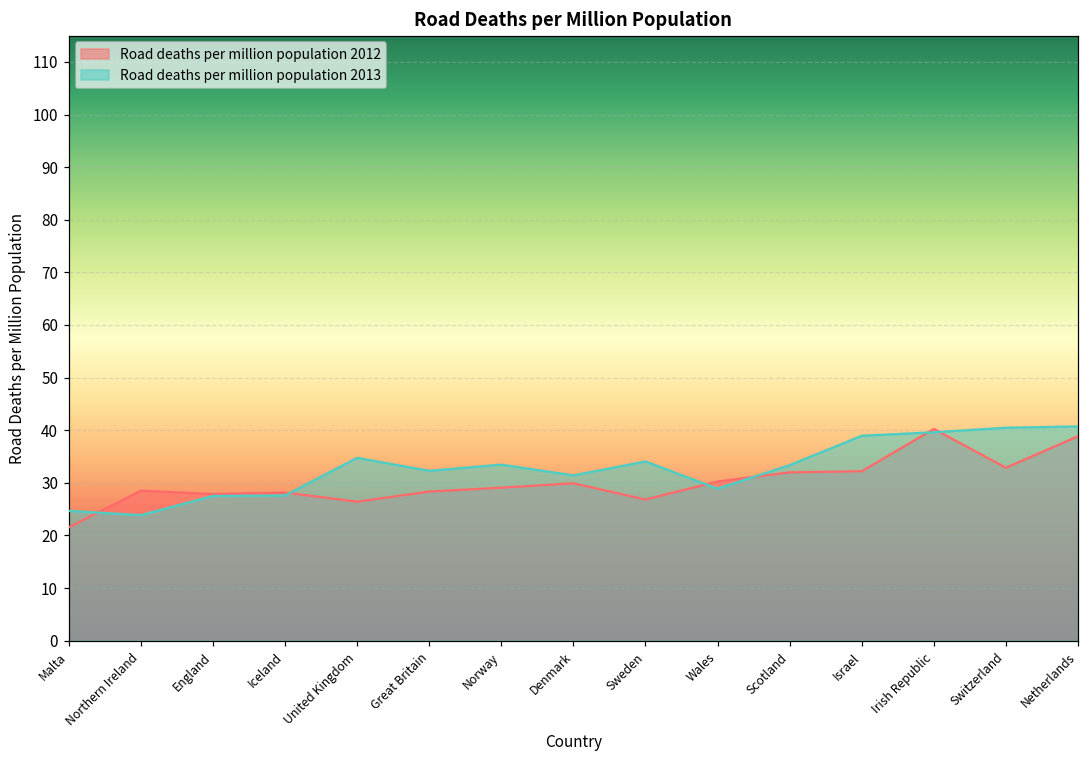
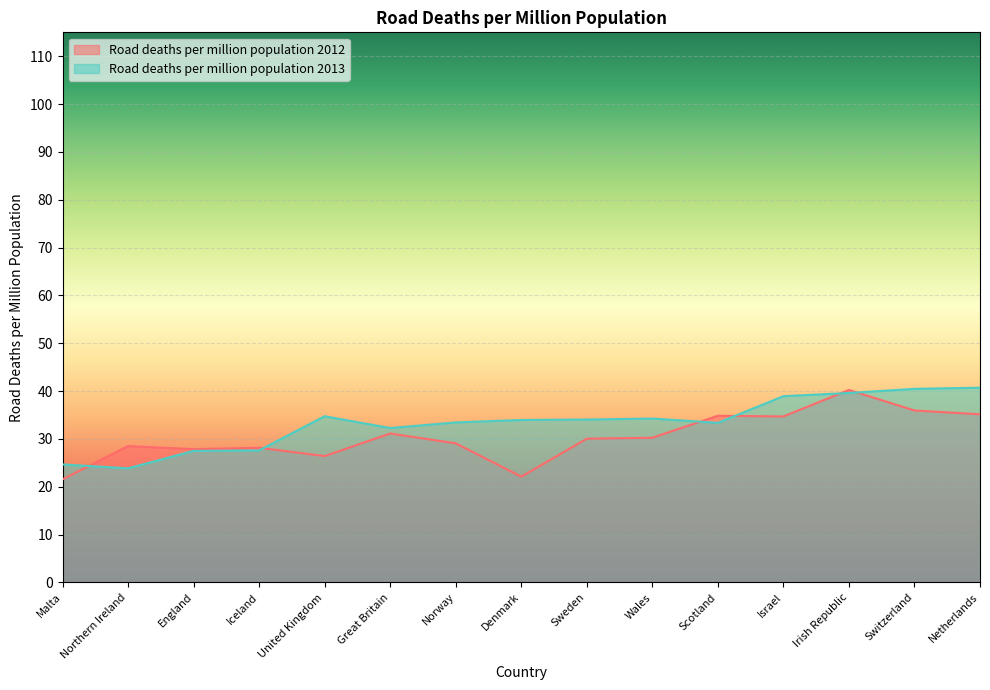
Road deaths per million population 2012, Great Britain: 28 -> 31
Road deaths per million population 2012, Denmark: 30 -> 22
Road deaths per million population 2013, Denmark: 31 -> 34
Road deaths per million population 2012, Sweden: 27 -> 30
Road deaths per million population 2013, Wales: 29 -> 34
Road deaths per million population 2012, Scotland: 32 -> 35
Road deaths per million population 2012, Israel: 32 -> 35
Road deaths per million population 2012, Switzerland: 33 -> 36
Road deaths per million population 2012, Netherlands: 39 -> 35
